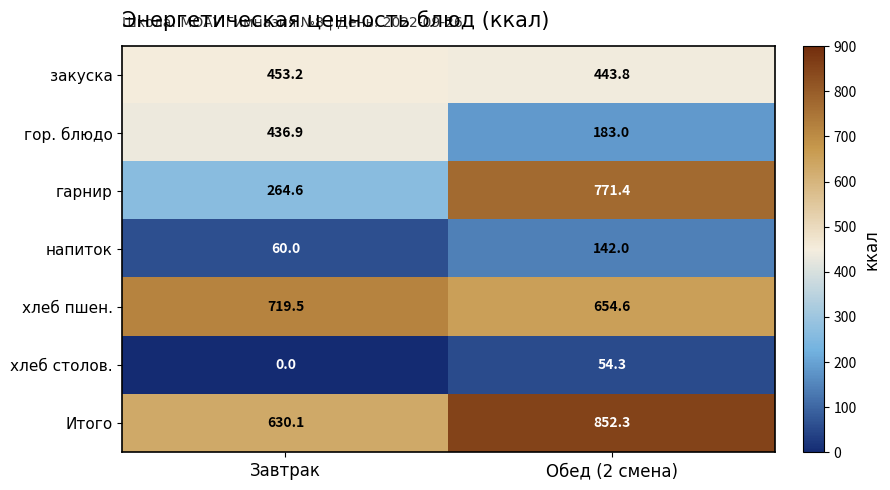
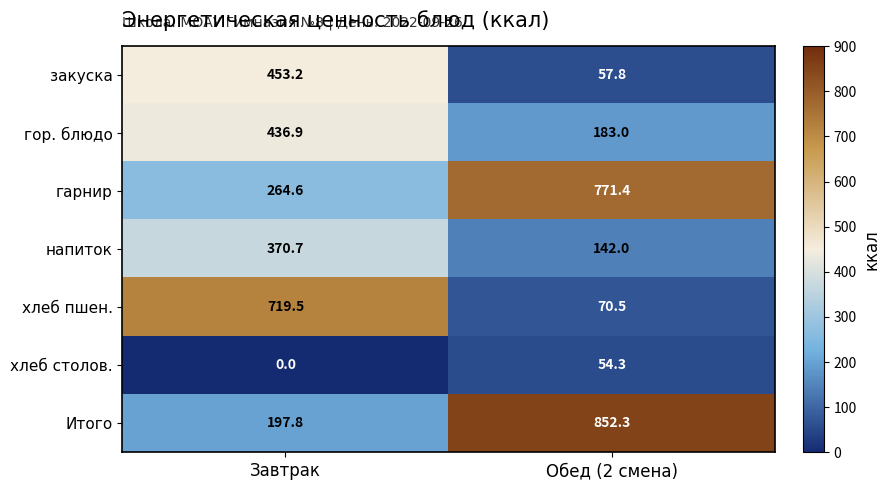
закуска, Обед (2 смена): 443.8 -> 57.8
напиток, Завтрак: 60.0 -> 370.7
хлеб пшен., Обед (2 смена): 654.6 -> 70.5
Итого, Завтрак: 630.1 -> 197.8
